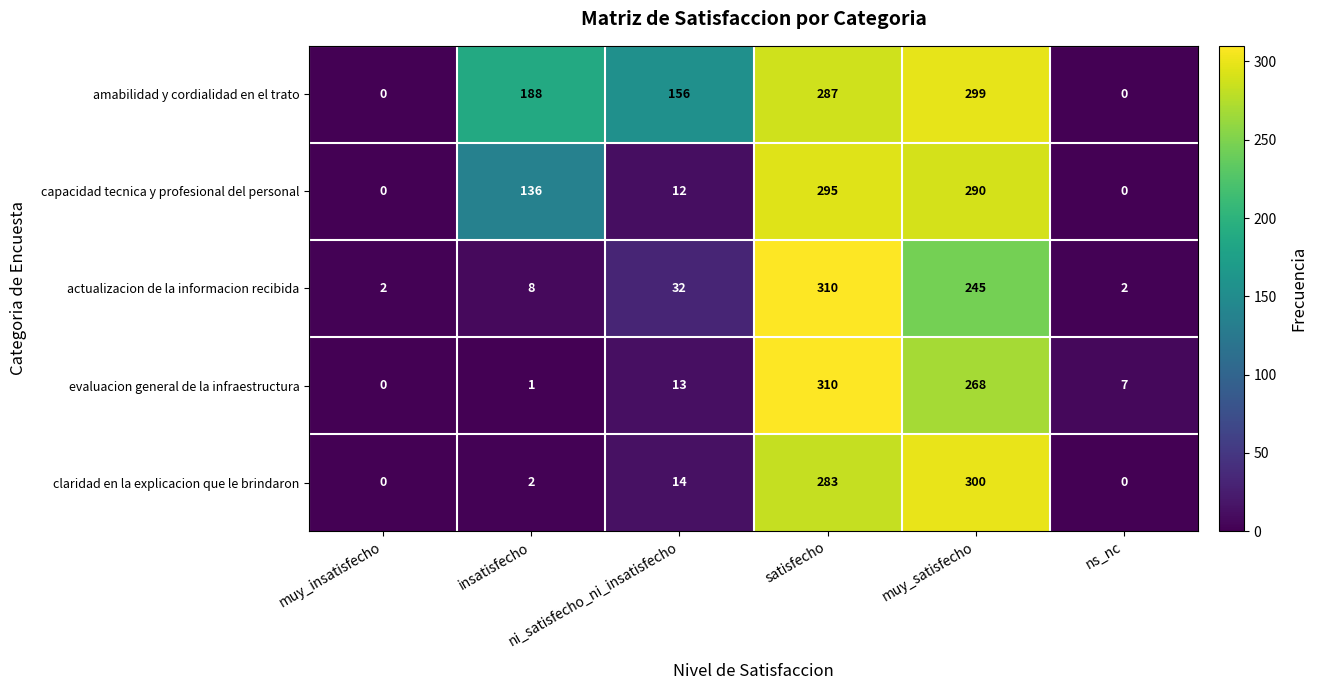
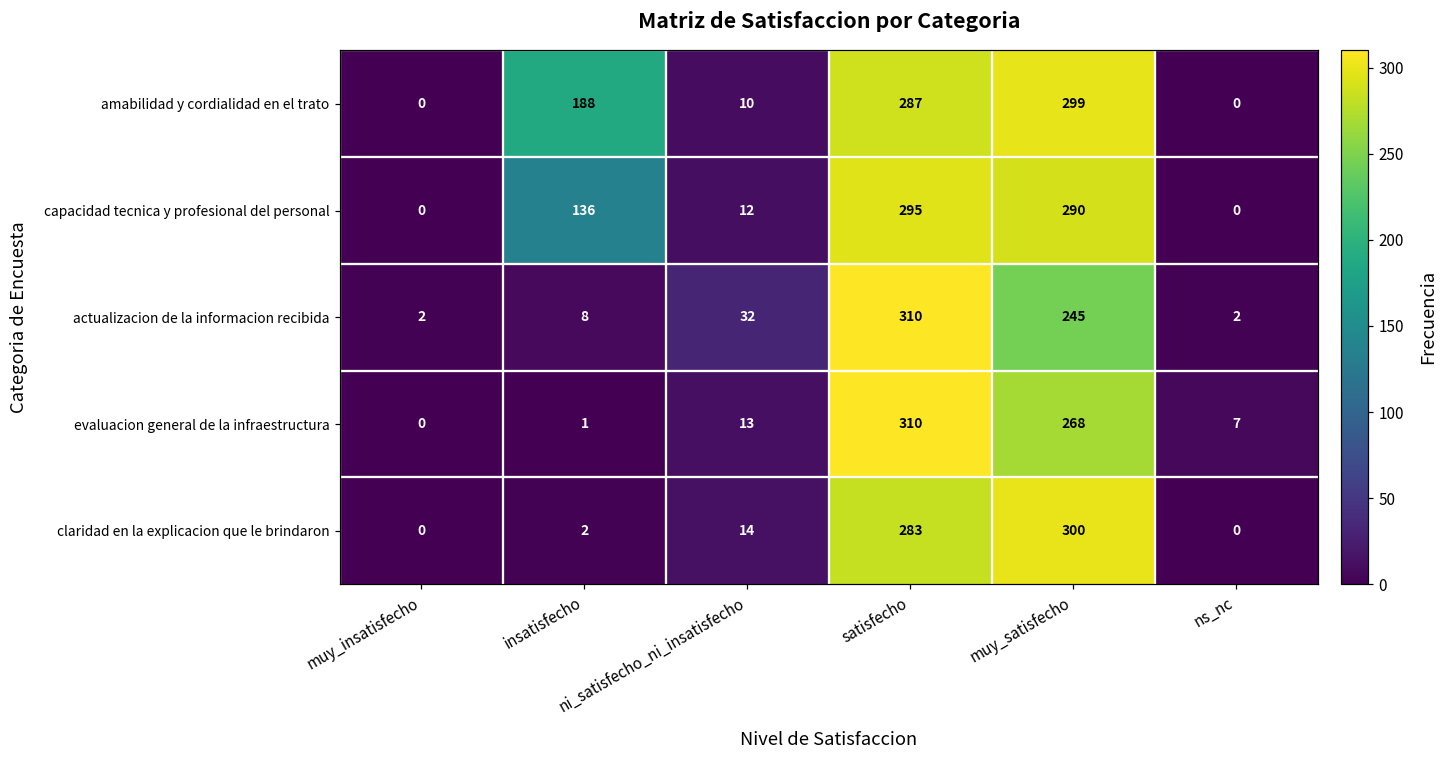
amabilidad y cordialidad en el trato, ni_satisfecho_ni_insatisfecho: 156 -> 10
